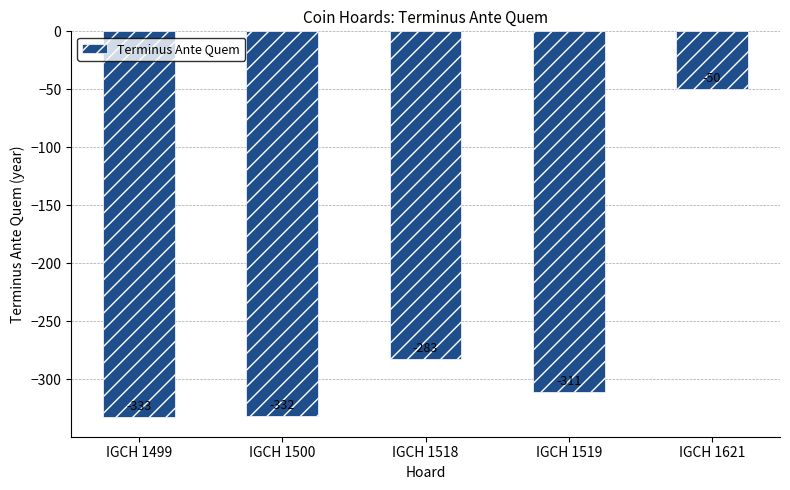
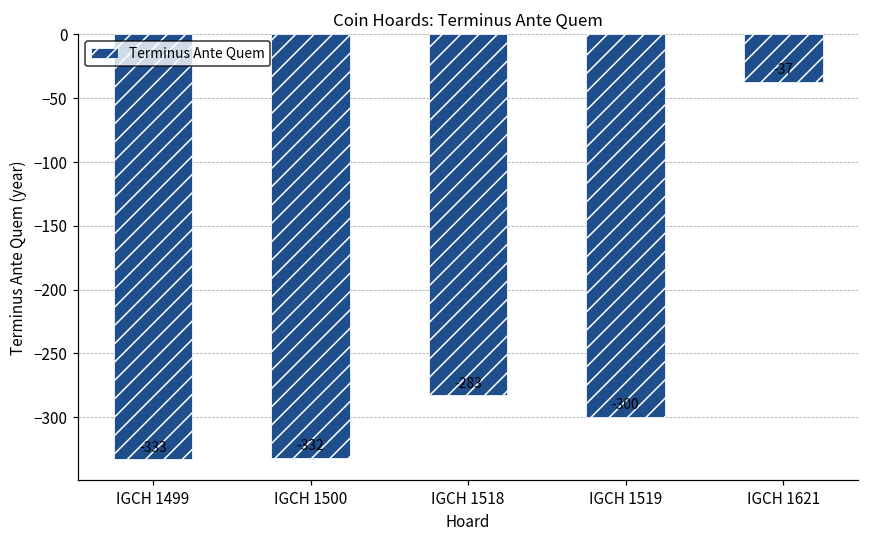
IGCH 1519: -311 -> -300
IGCH 1621: -50 -> -37
